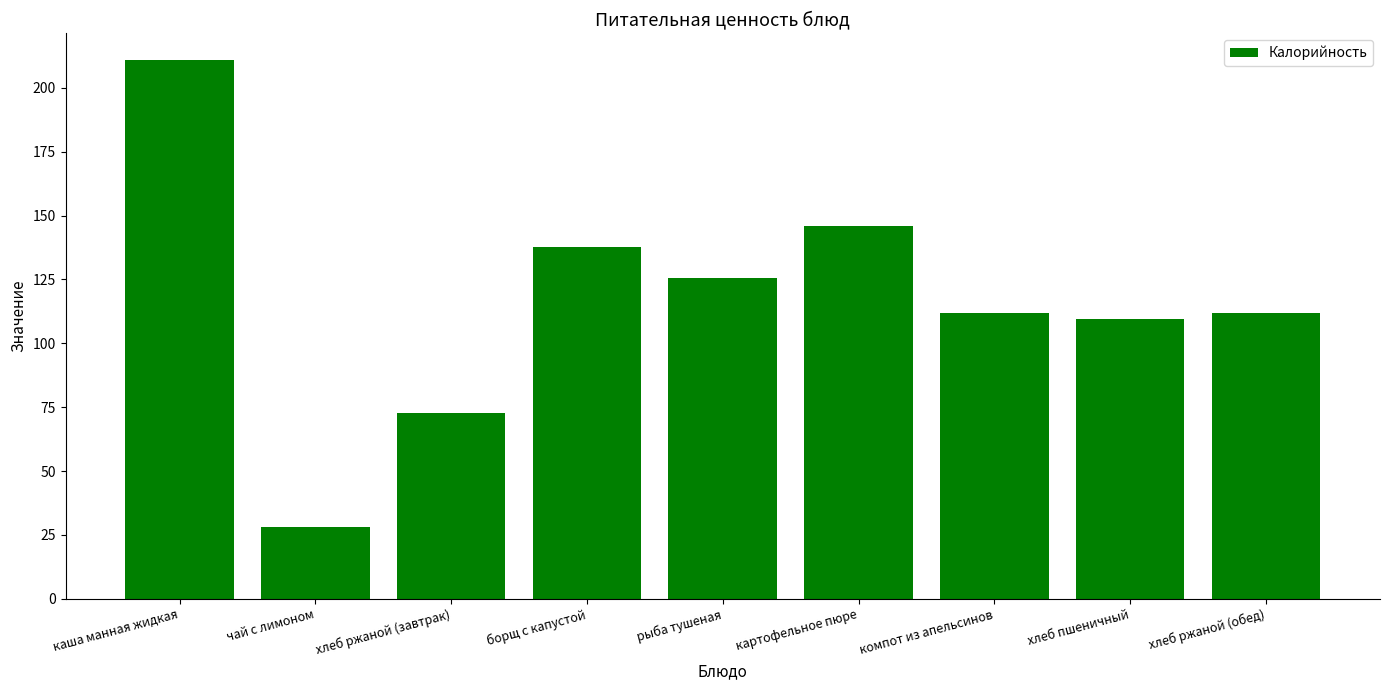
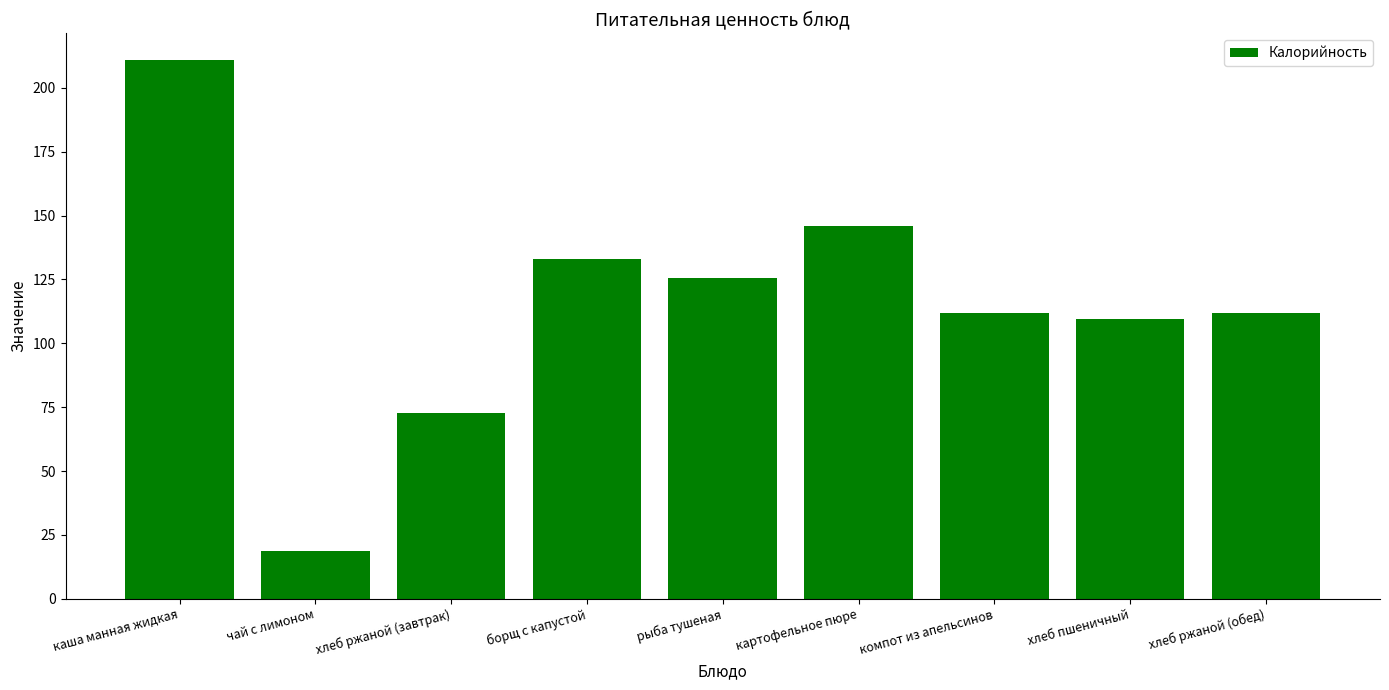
чай с лимоном: 28 -> 19
борщ с капустой: 138 -> 133
